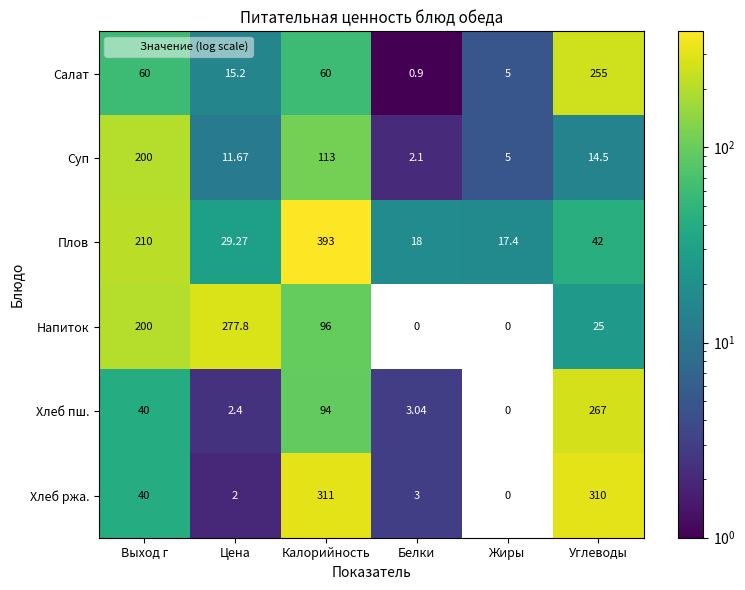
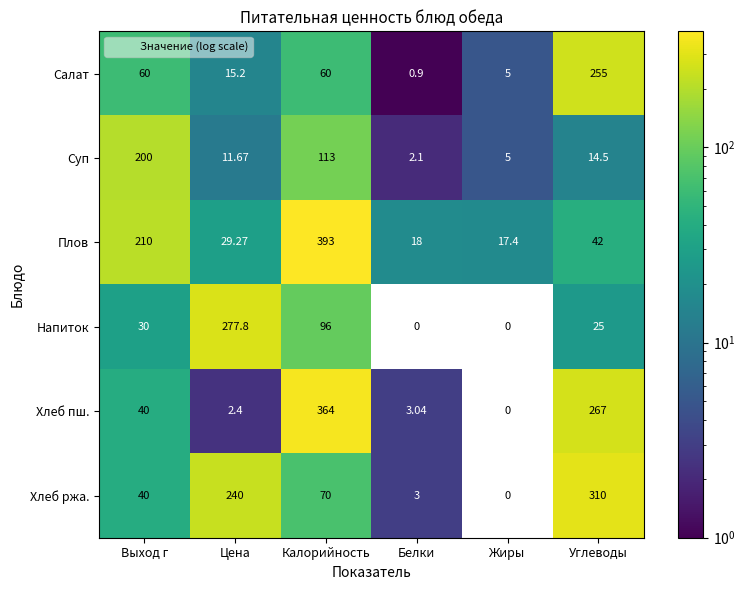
Напиток, Выход г: 200 -> 30
Хлеб пш., Калорийность: 94 -> 364
Хлеб ржа., Цена: 2 -> 240
Хлеб ржа., Калорийность: 311 -> 70
